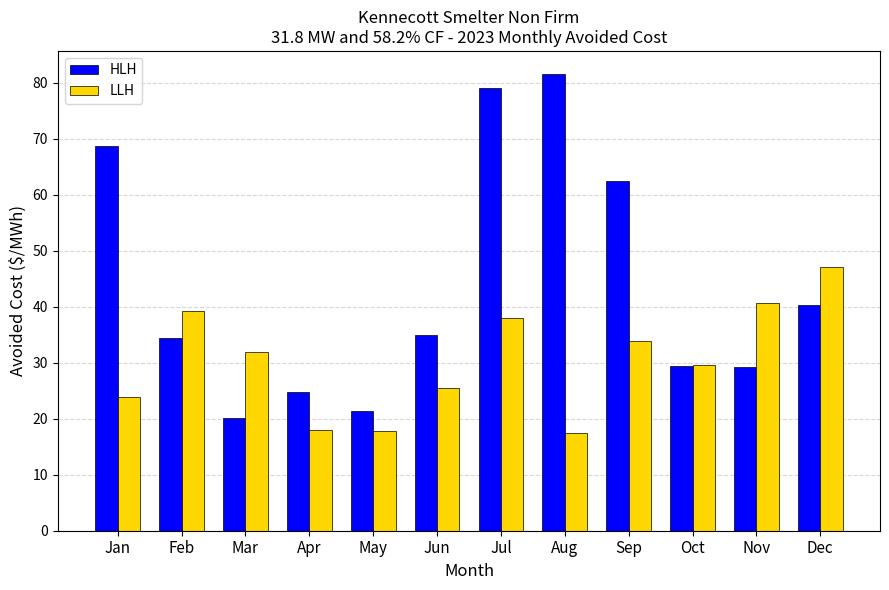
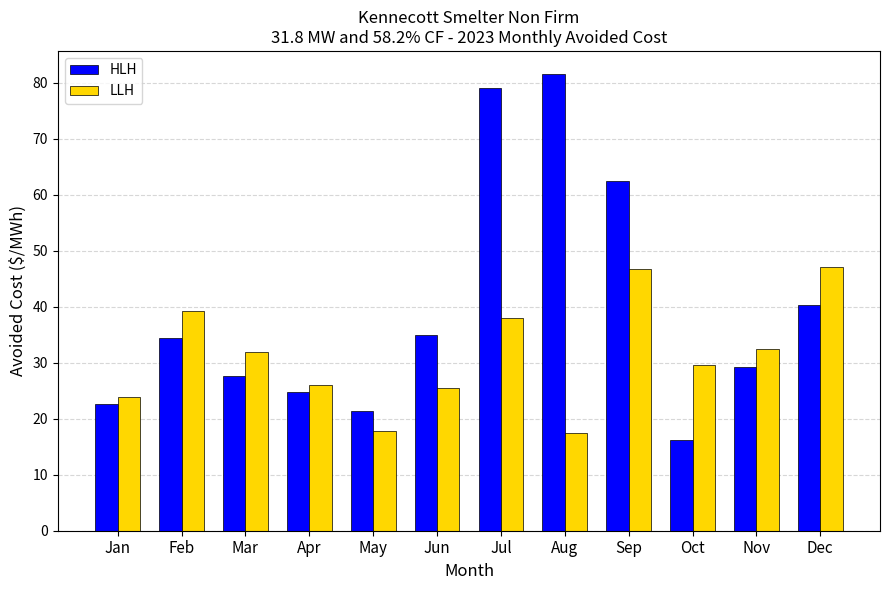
HLH, Jan: 69 -> 23
HLH, Mar: 20 -> 28
LLH, Apr: 18 -> 26
LLH, Sep: 34 -> 47
HLH, Oct: 29 -> 16
LLH, Nov: 41 -> 32
